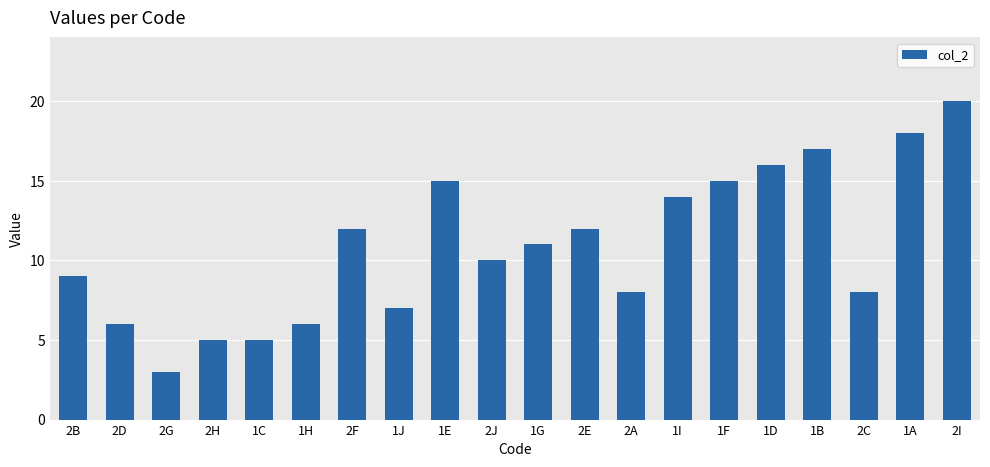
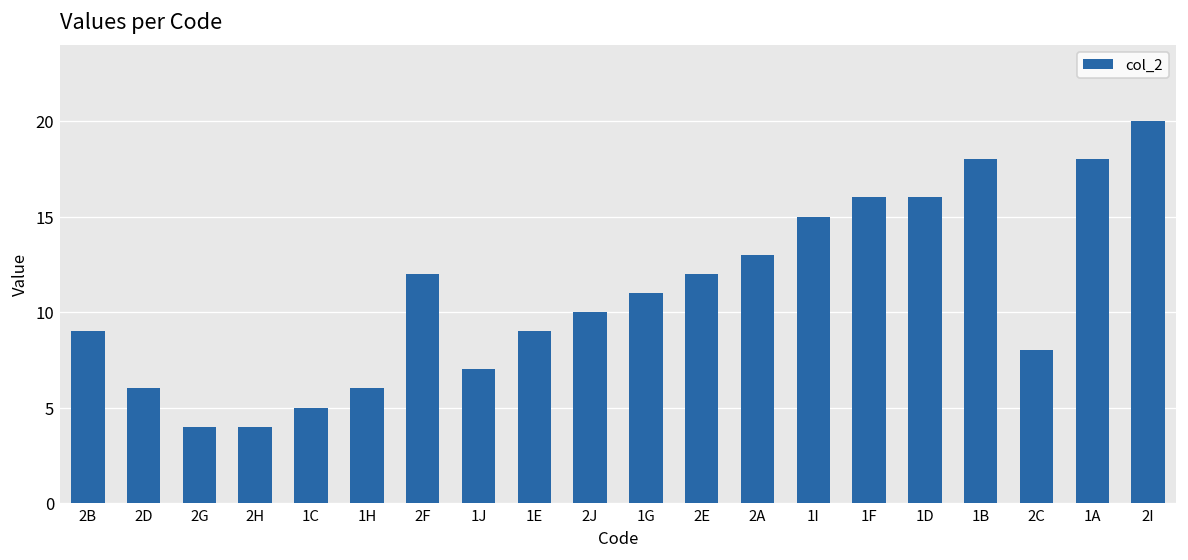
2G: 3 -> 4
2H: 5 -> 4
1E: 15 -> 9
2A: 8 -> 13
1I: 14 -> 15
1F: 15 -> 16
1B: 17 -> 18
